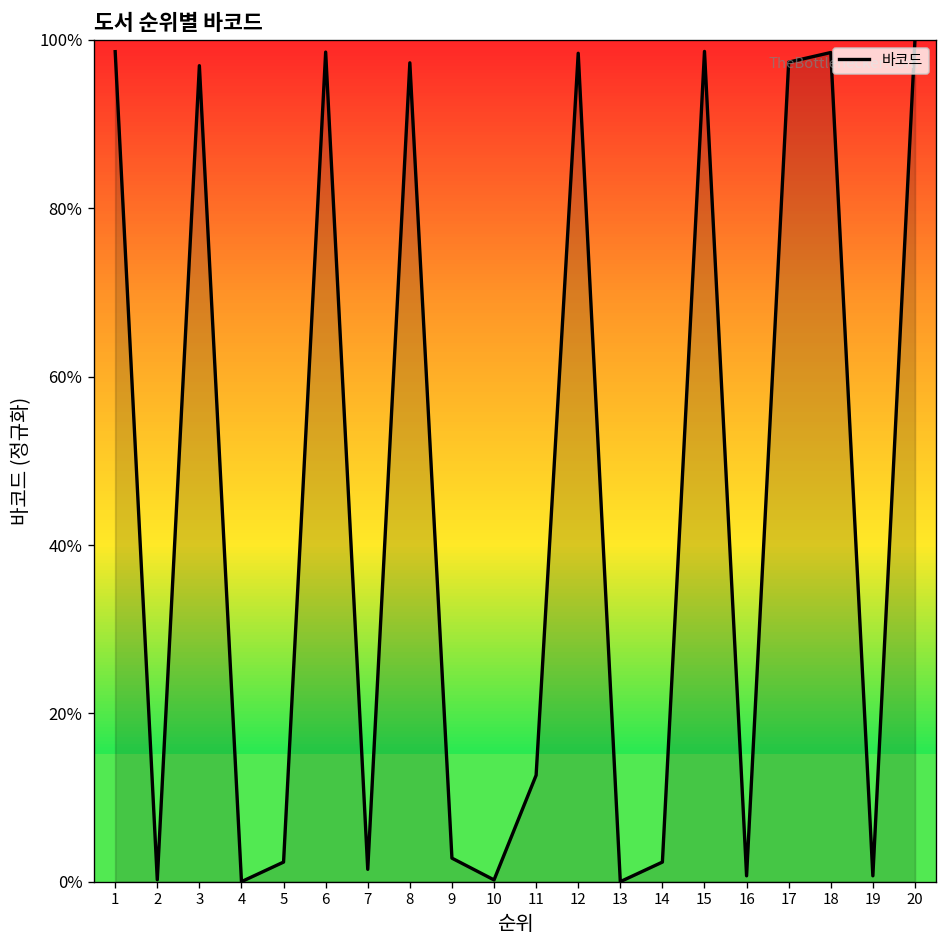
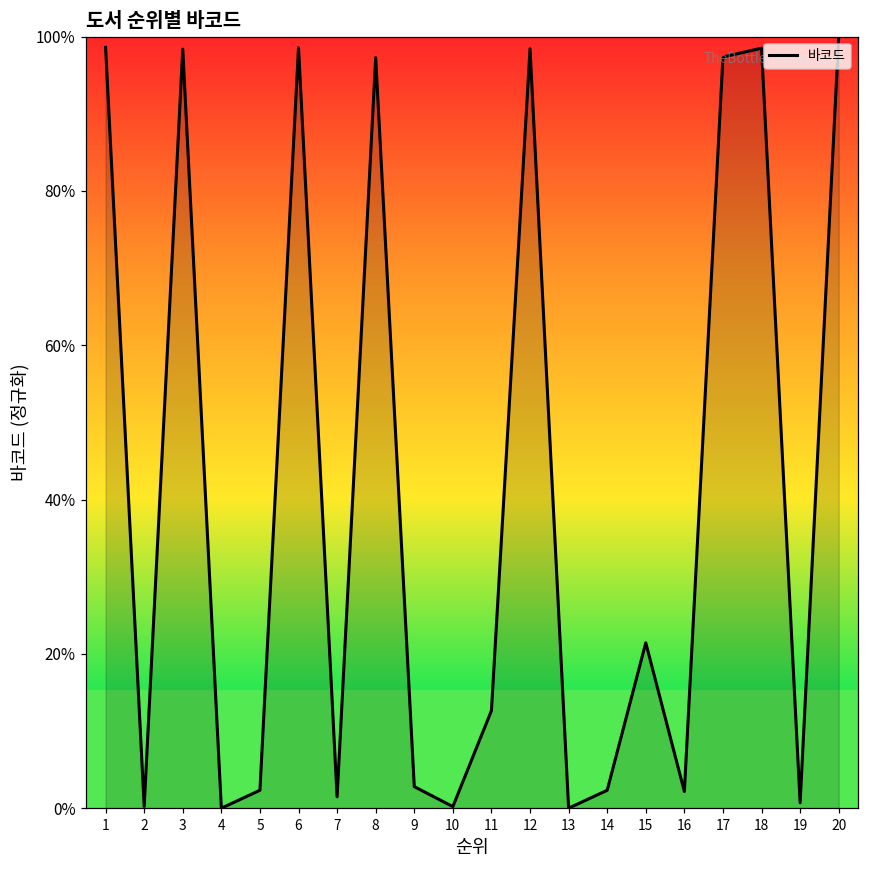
3: 97% -> 98%
15: 99% -> 21%
16: 1% -> 2%
